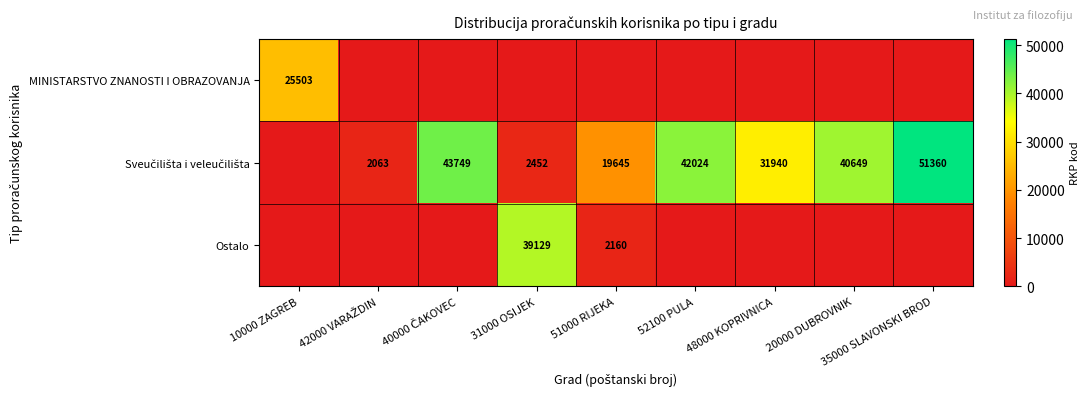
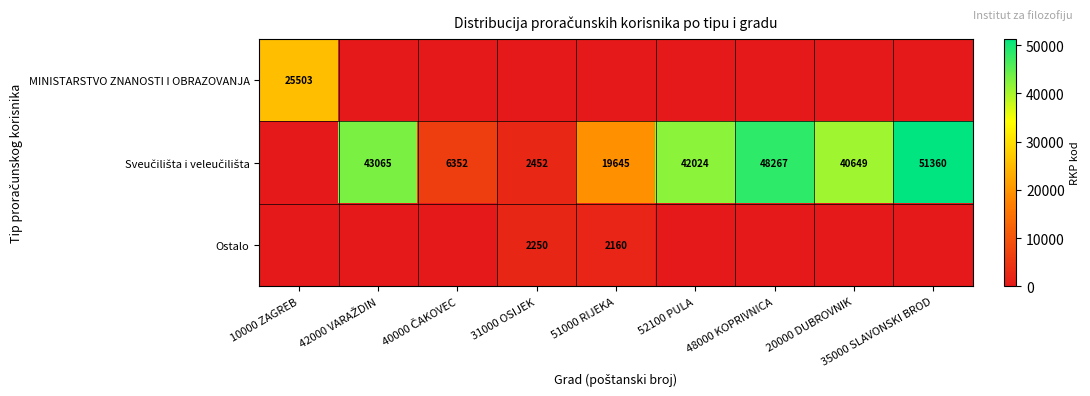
Sveučilišta i veleučilišta, 42000 VARAŽDIN: 2063 -> 43065
Sveučilišta i veleučilišta, 40000 ČAKOVEC: 43749 -> 6352
Sveučilišta i veleučilišta, 48000 KOPRIVNICA: 31940 -> 48267
Ostalo, 31000 OSIJEK: 39129 -> 2250
